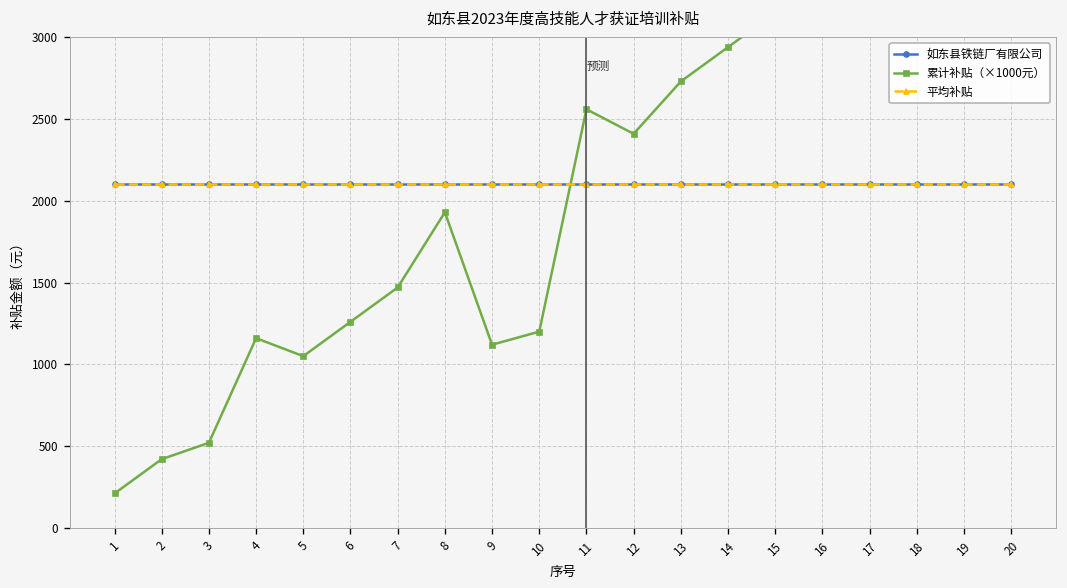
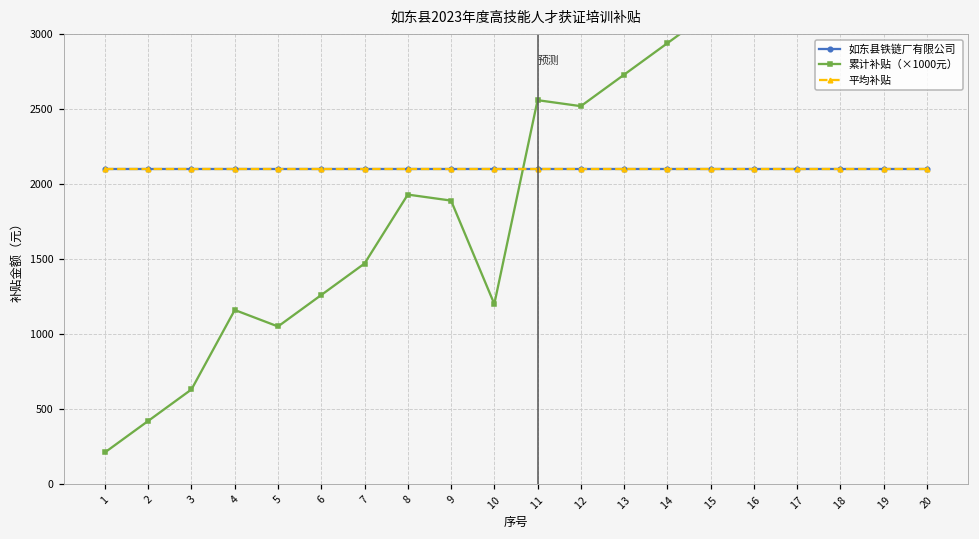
累计补贴（×1000元）, 3: 520 -> 630
累计补贴（×1000元）, 9: 1120 -> 1890
累计补贴（×1000元）, 12: 2410 -> 2520
